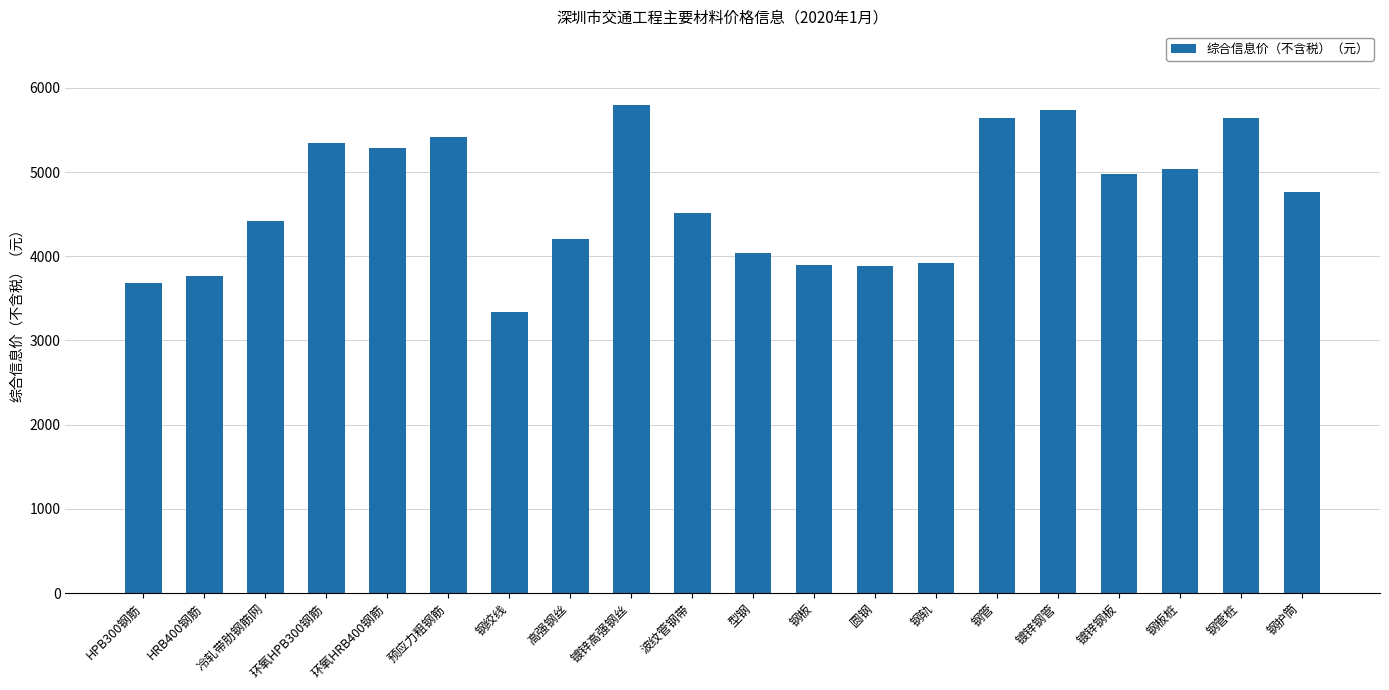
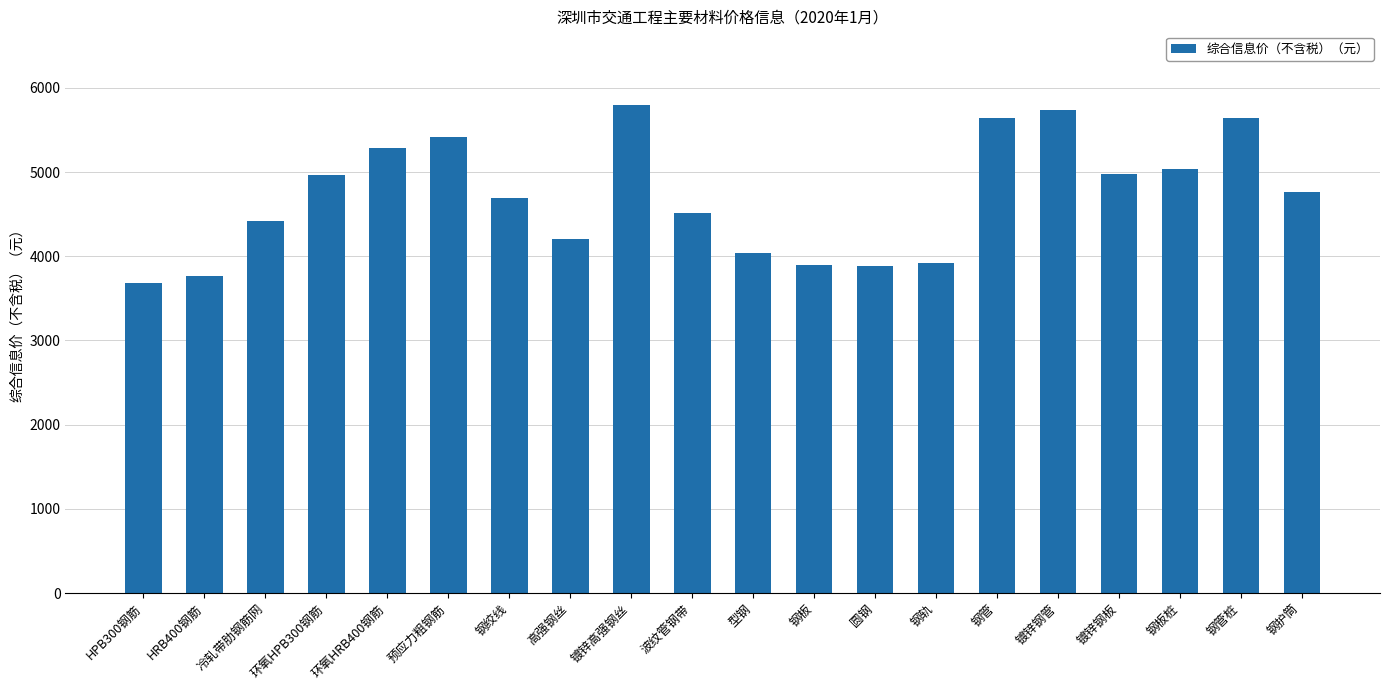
环氧HPB300钢筋: 5300 -> 5000
钢绞线: 3300 -> 4700
